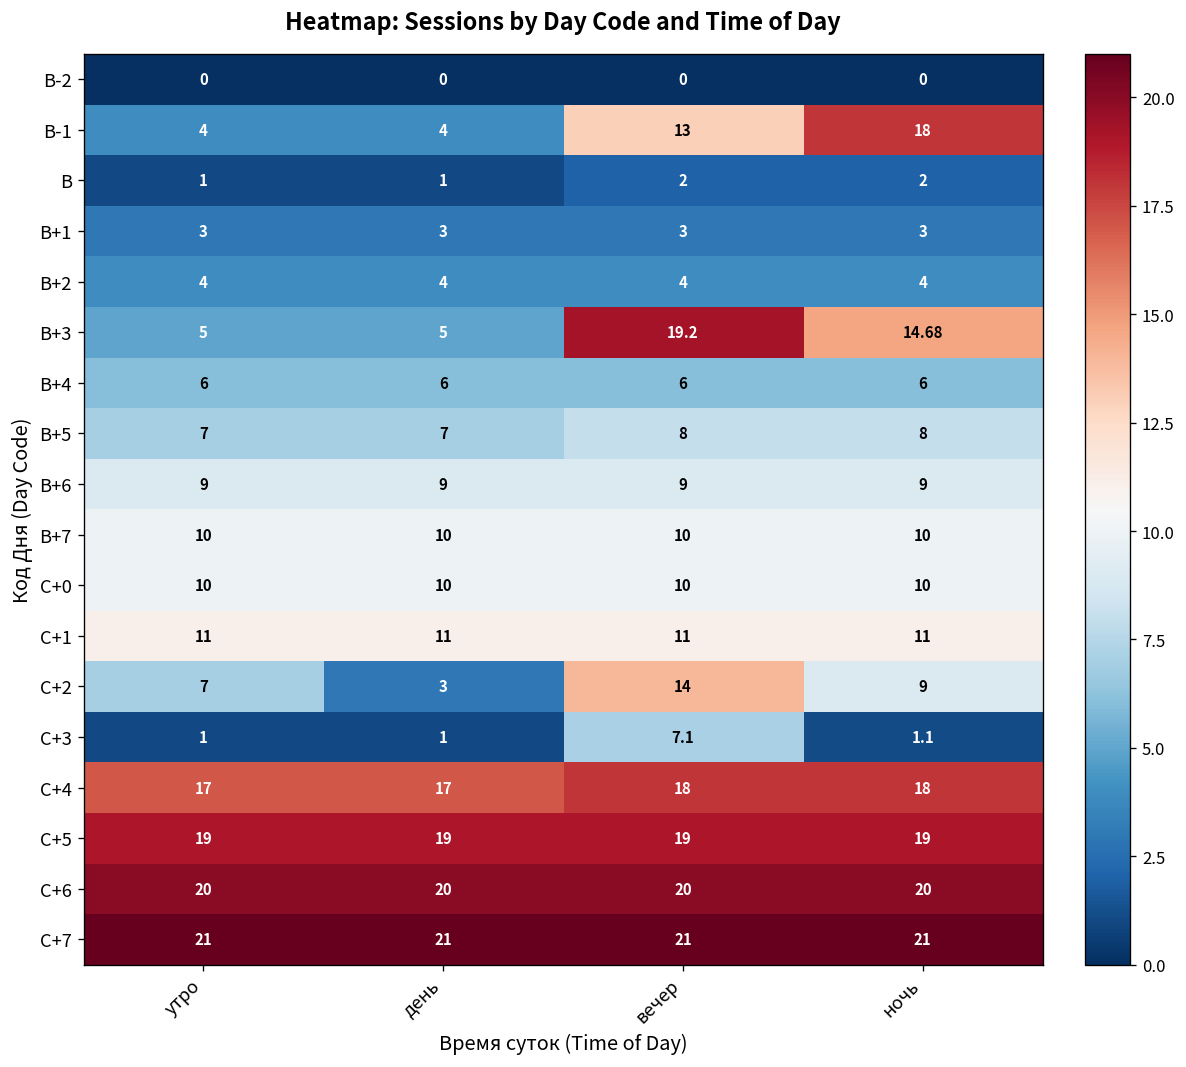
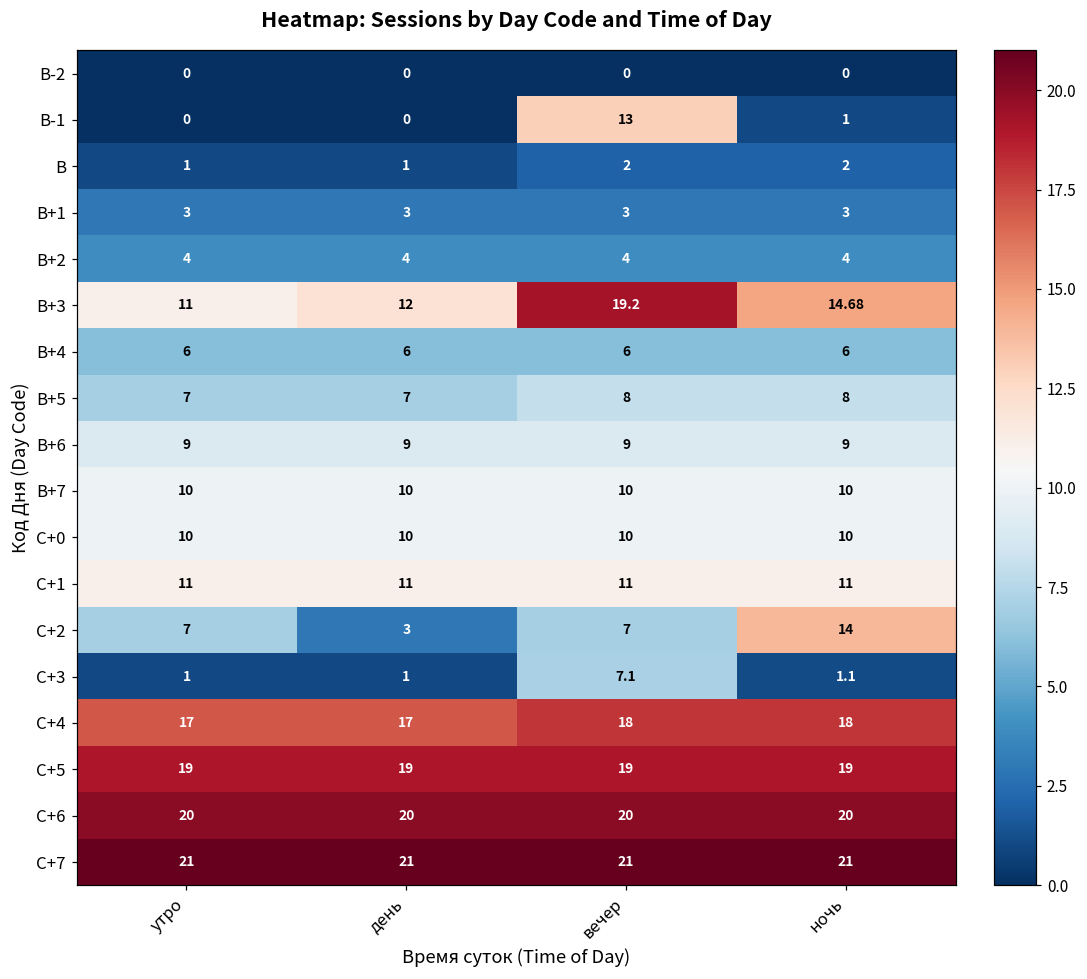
В-1, утро: 4 -> 0
В-1, день: 4 -> 0
В-1, ночь: 18 -> 1
В+3, утро: 5 -> 11
В+3, день: 5 -> 12
С+2, вечер: 14 -> 7
С+2, ночь: 9 -> 14
